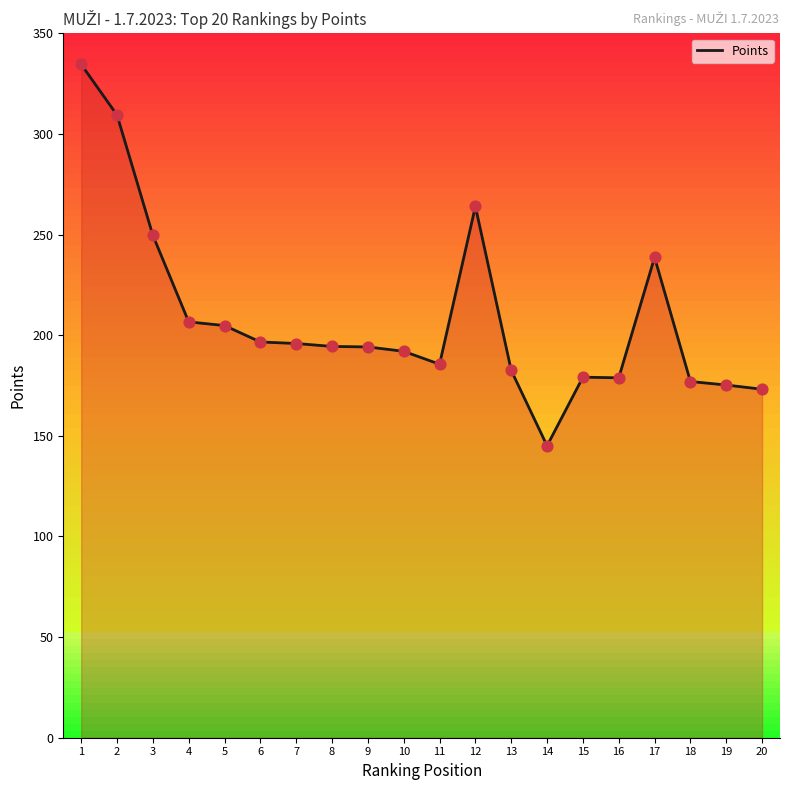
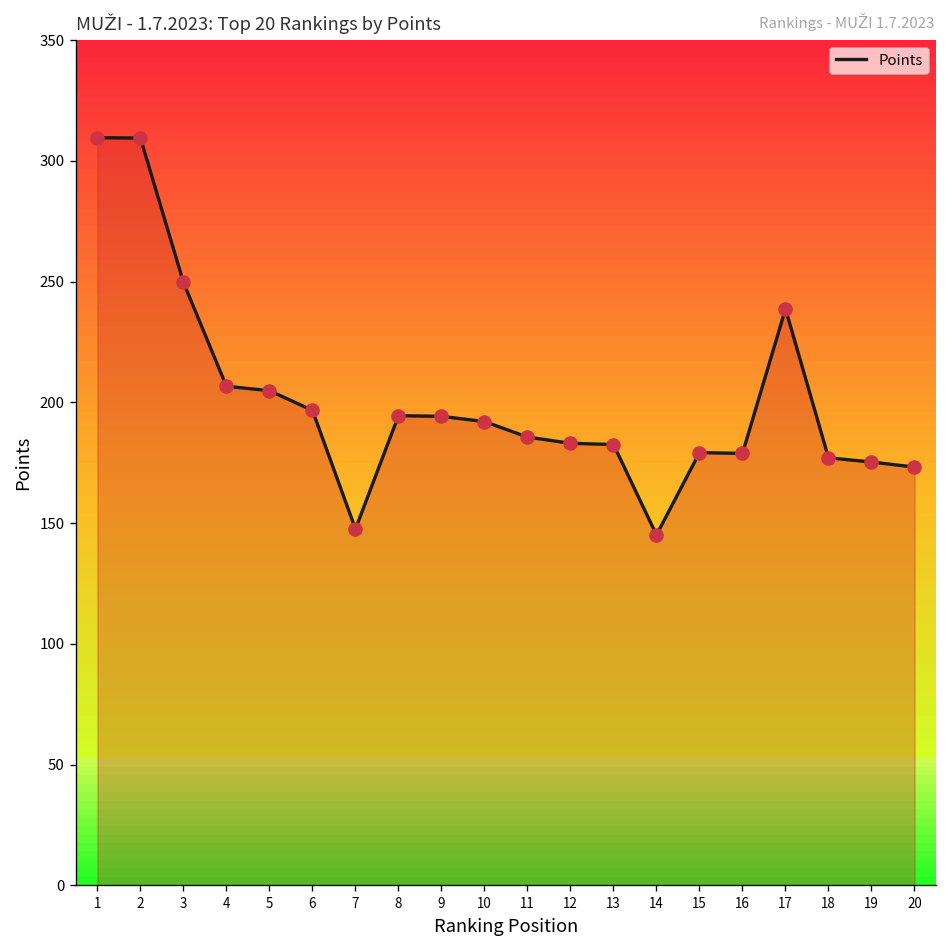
Points, 1: 335 -> 310
Points, 7: 196 -> 148
Points, 12: 264 -> 183
